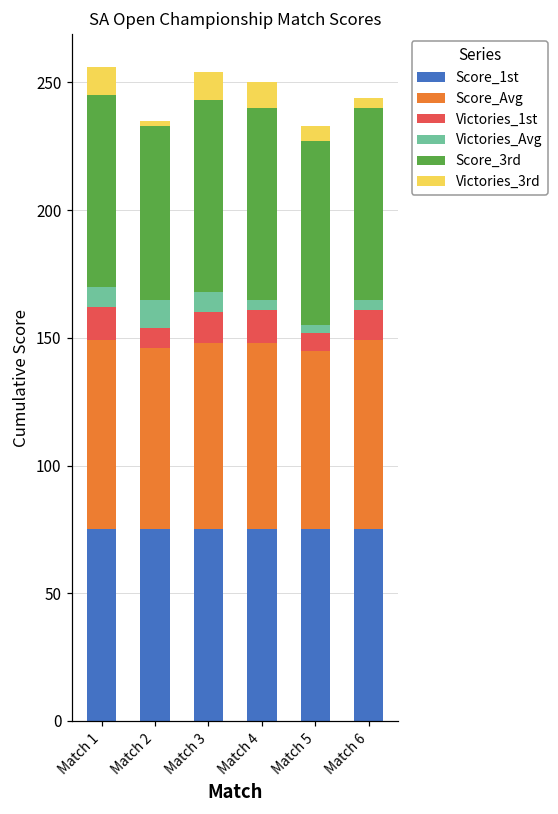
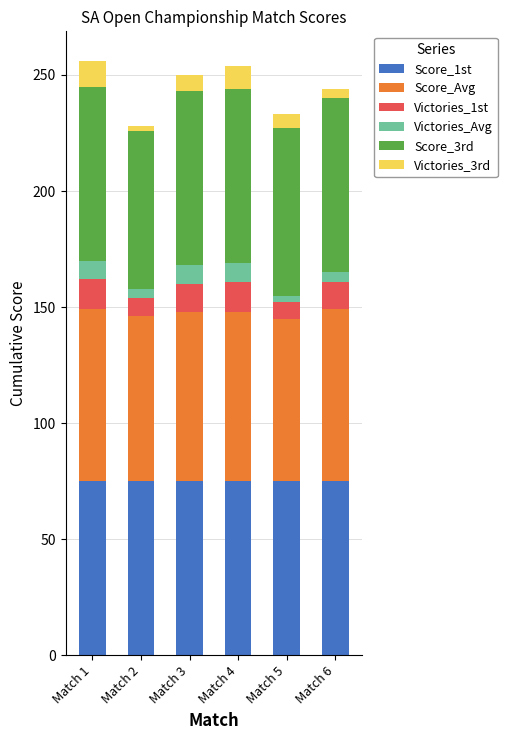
Victories_Avg, Match 2: 11 -> 4
Victories_3rd, Match 3: 11 -> 7
Victories_Avg, Match 4: 4 -> 8
